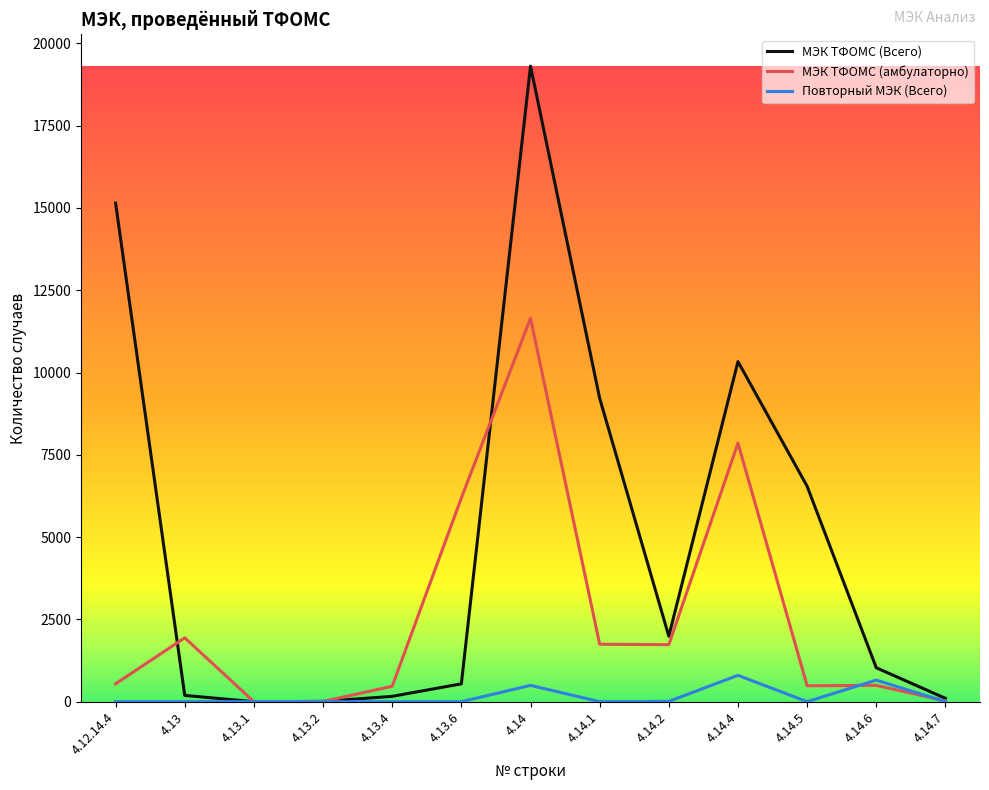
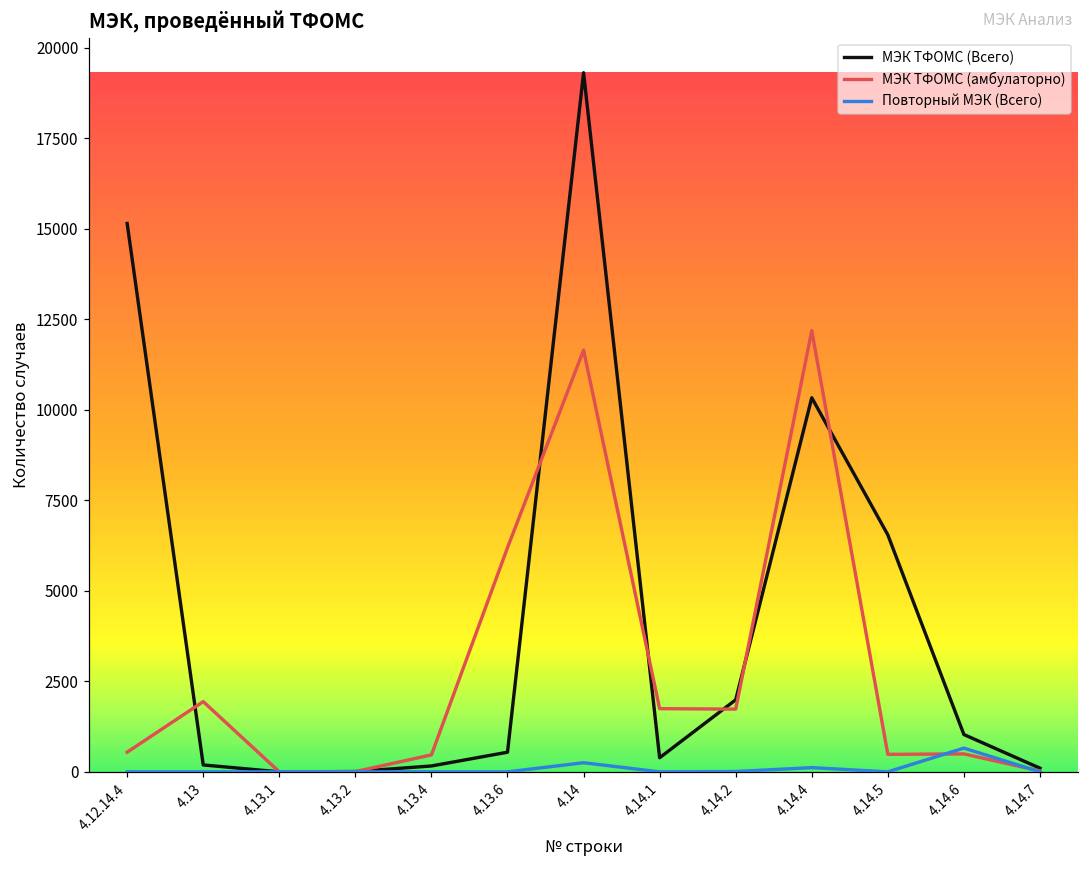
Повторный МЭК (Всего), 4.14: 500 -> 300
МЭК ТФОМС (Всего), 4.14.1: 9200 -> 400
МЭК ТФОМС (амбулаторно), 4.14.4: 7900 -> 12200
Повторный МЭК (Всего), 4.14.4: 800 -> 100
